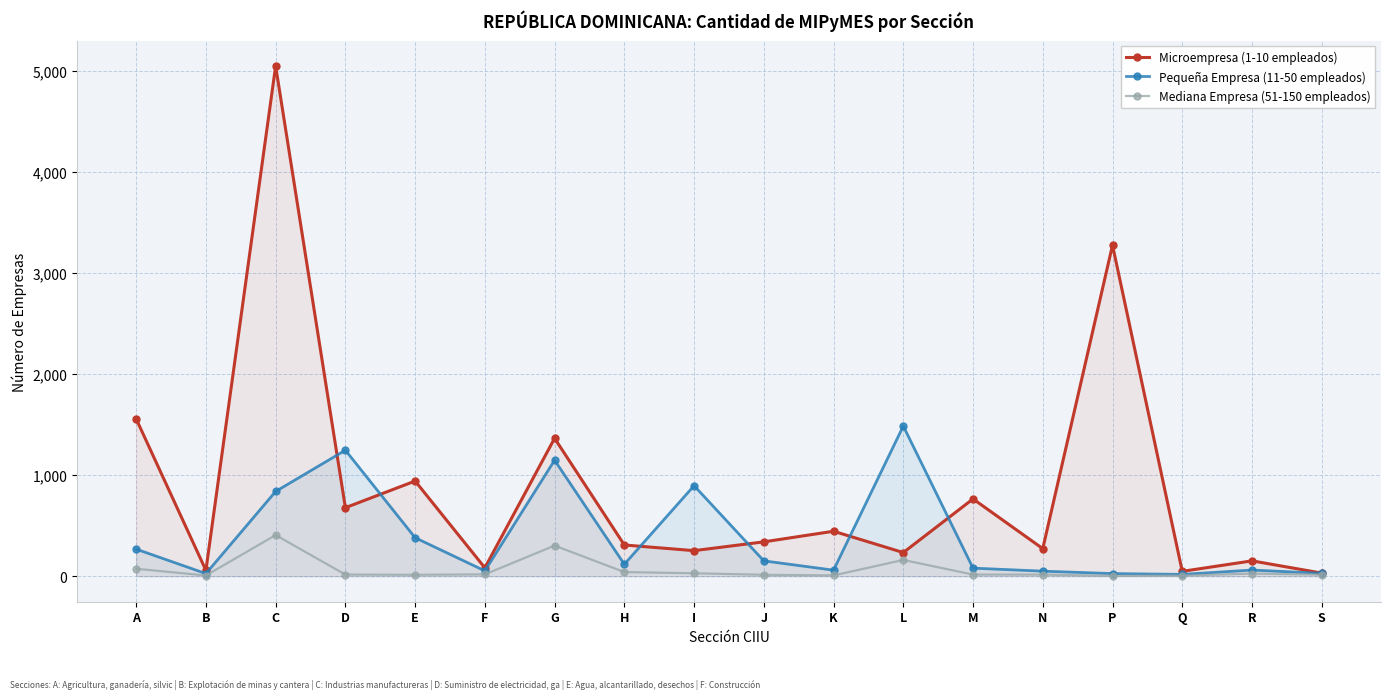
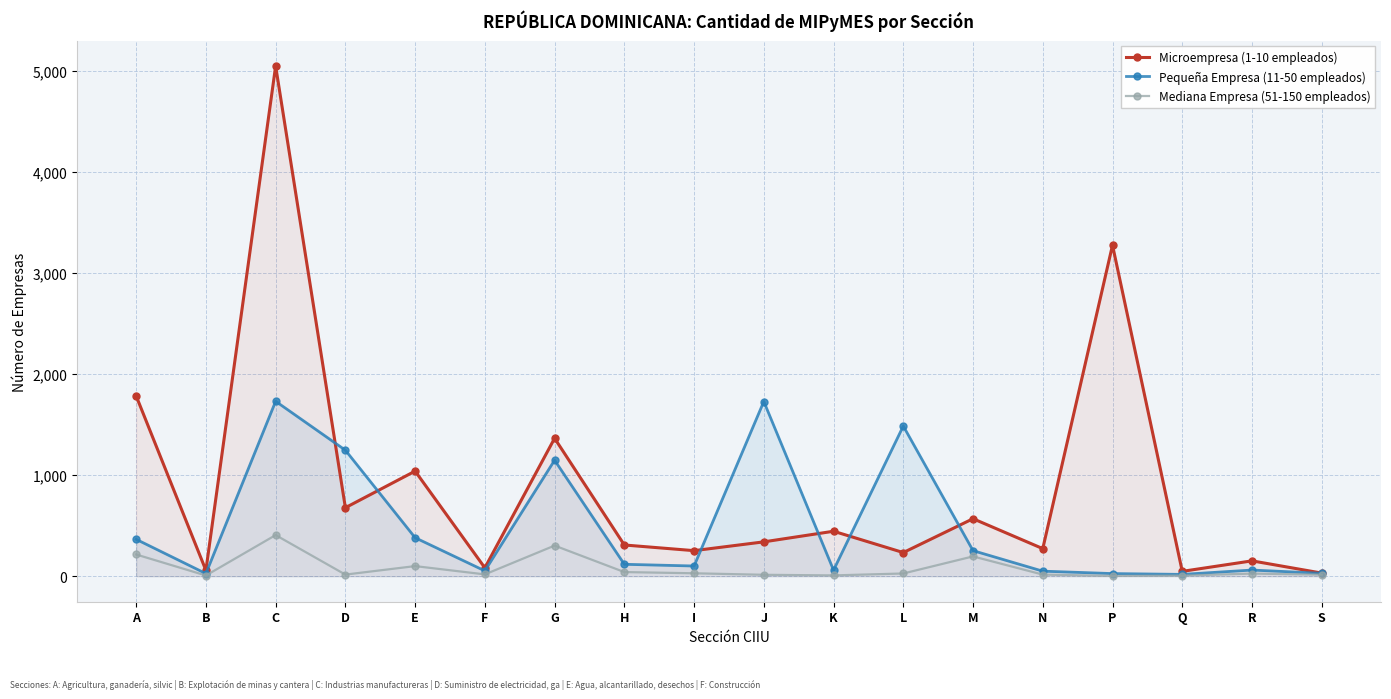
Microempresa (1-10 empleados), A: 1,560 -> 1,780
Pequeña Empresa (11-50 empleados), A: 270 -> 370
Mediana Empresa (51-150 empleados), A: 70 -> 220
Pequeña Empresa (11-50 empleados), C: 840 -> 1,730
Microempresa (1-10 empleados), E: 940 -> 1,040
Mediana Empresa (51-150 empleados), E: 10 -> 100
Pequeña Empresa (11-50 empleados), I: 900 -> 100
Pequeña Empresa (11-50 empleados), J: 150 -> 1,730
Mediana Empresa (51-150 empleados), L: 160 -> 30
Microempresa (1-10 empleados), M: 770 -> 570
Pequeña Empresa (11-50 empleados), M: 80 -> 250
Mediana Empresa (51-150 empleados), M: 20 -> 200
